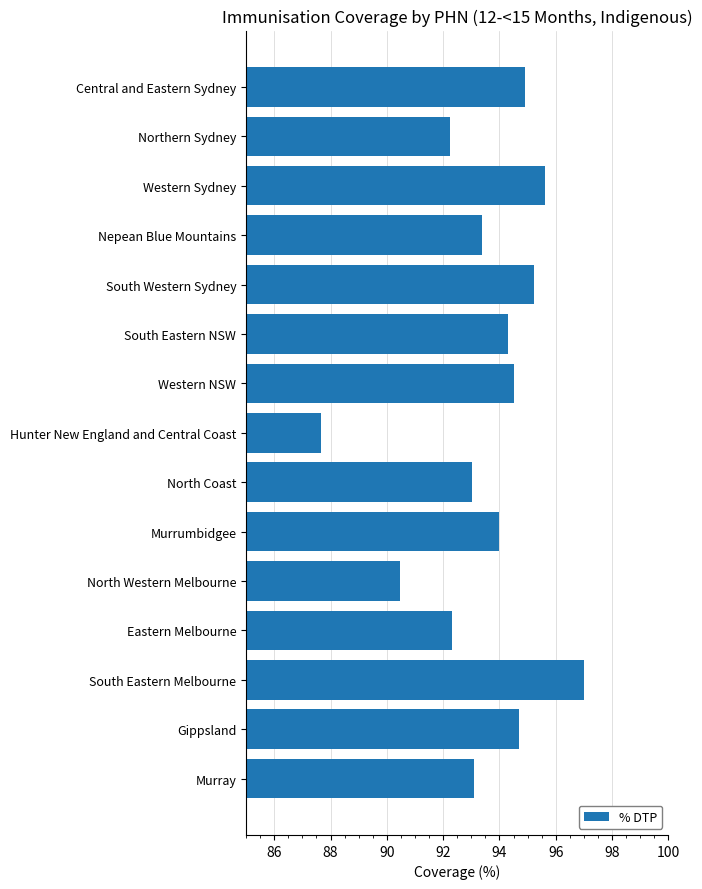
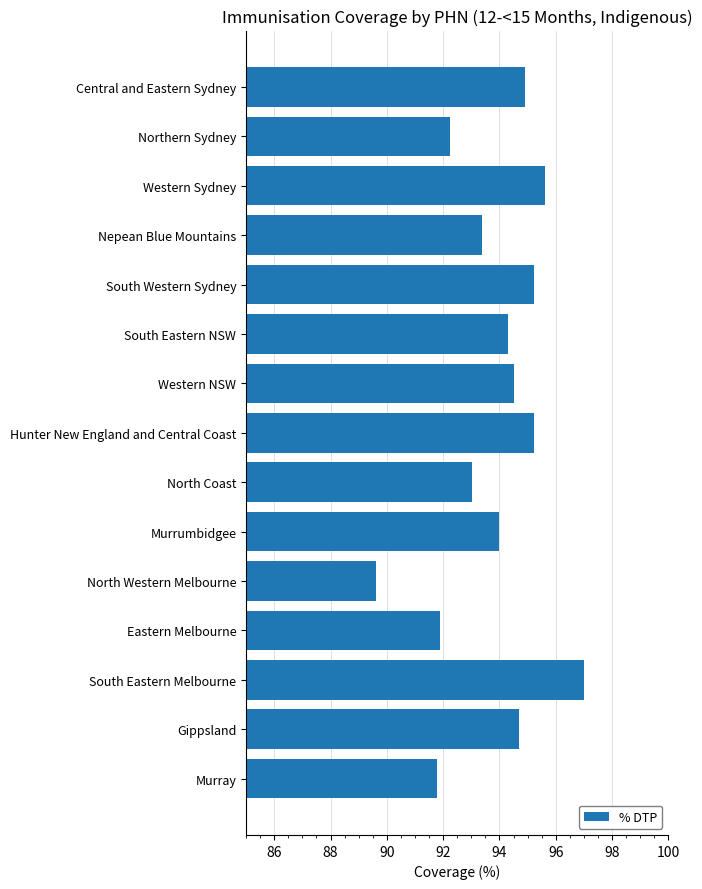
Hunter New England and Central Coast: 87.7 -> 95.2
North Western Melbourne: 90.5 -> 89.6
Eastern Melbourne: 92.3 -> 91.9
Murray: 93.1 -> 91.8
